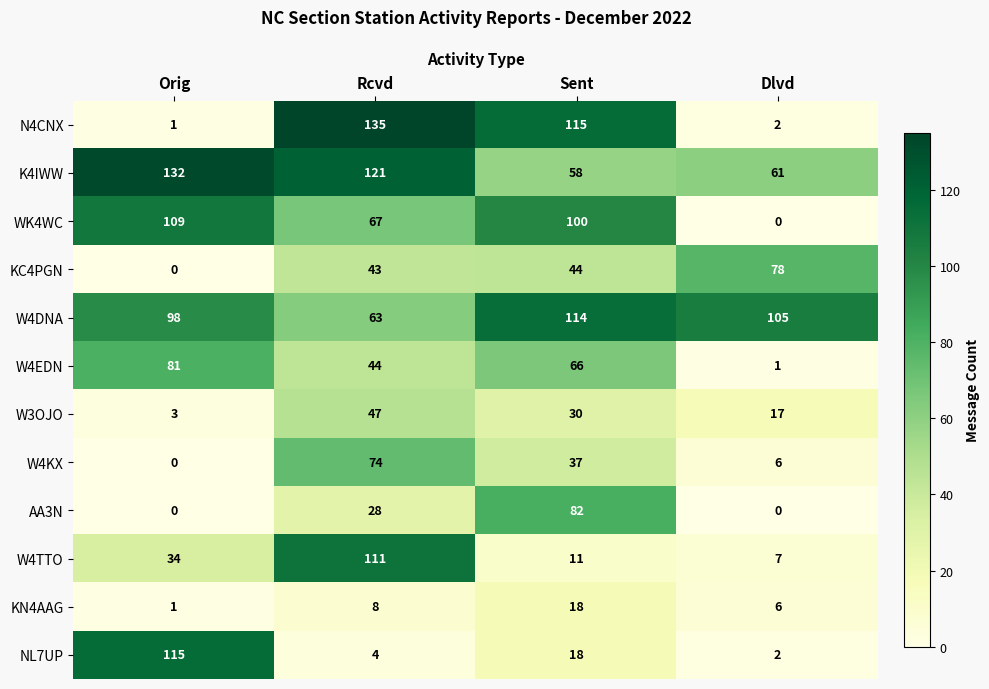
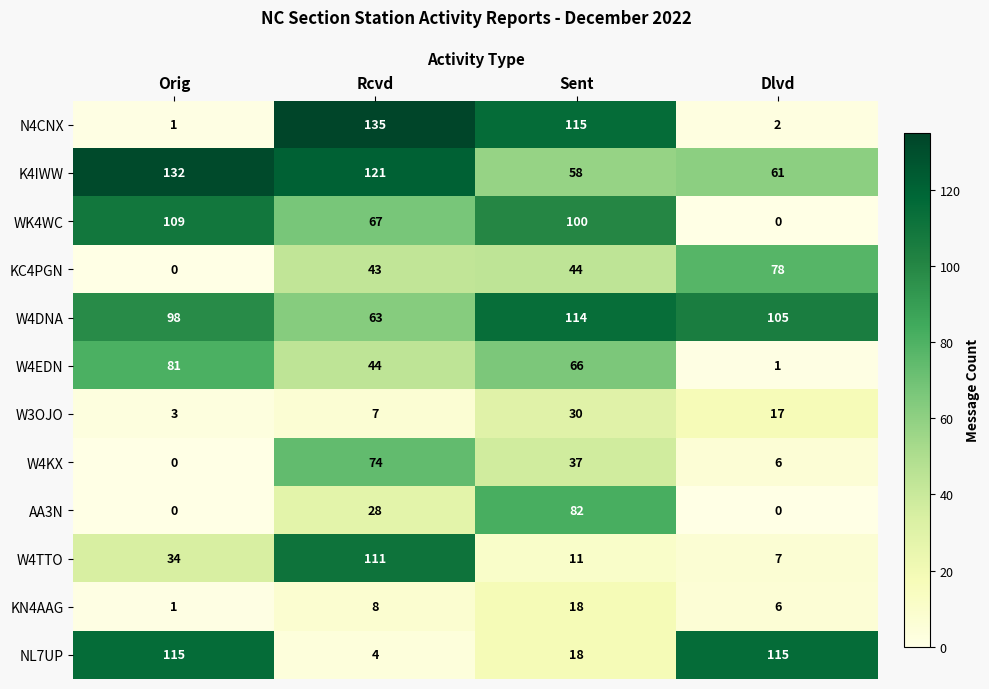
W3OJO, Rcvd: 47 -> 7
NL7UP, Dlvd: 2 -> 115
